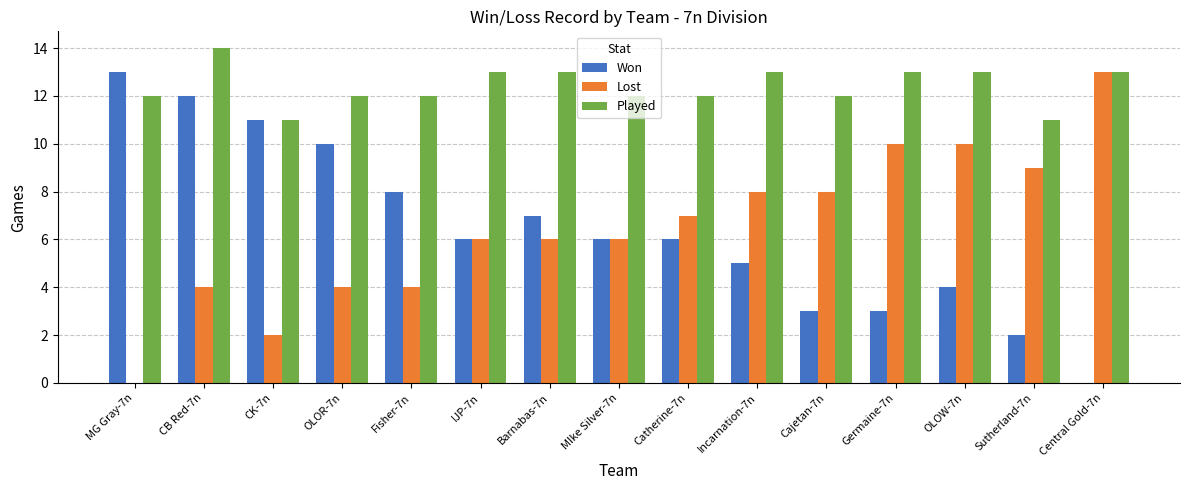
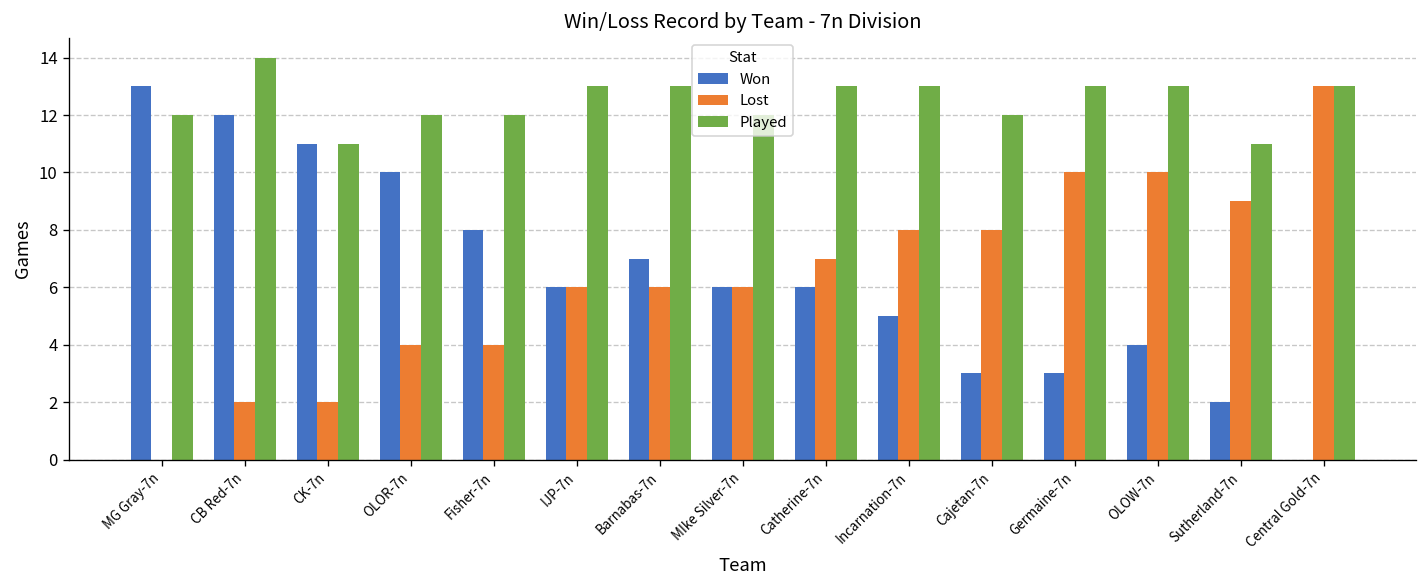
Lost, CB Red-7n: 4 -> 2
Played, Catherine-7n: 12 -> 13
